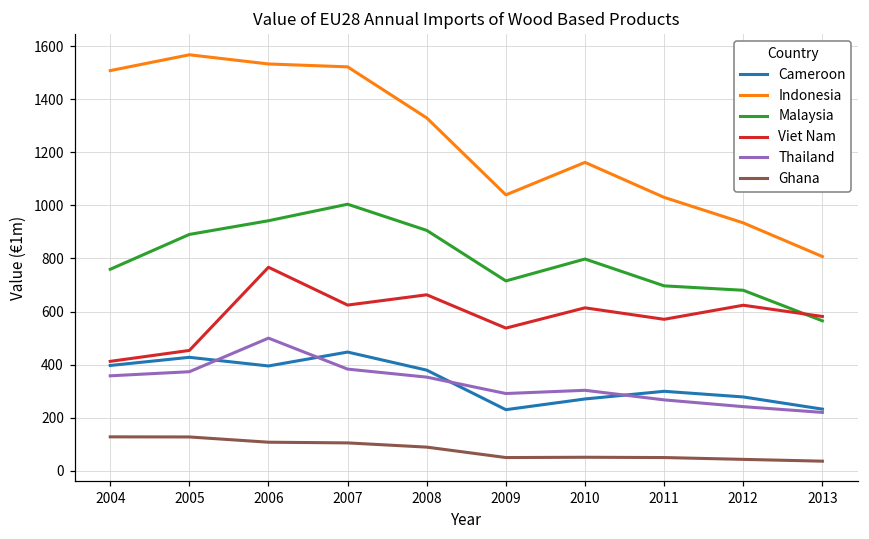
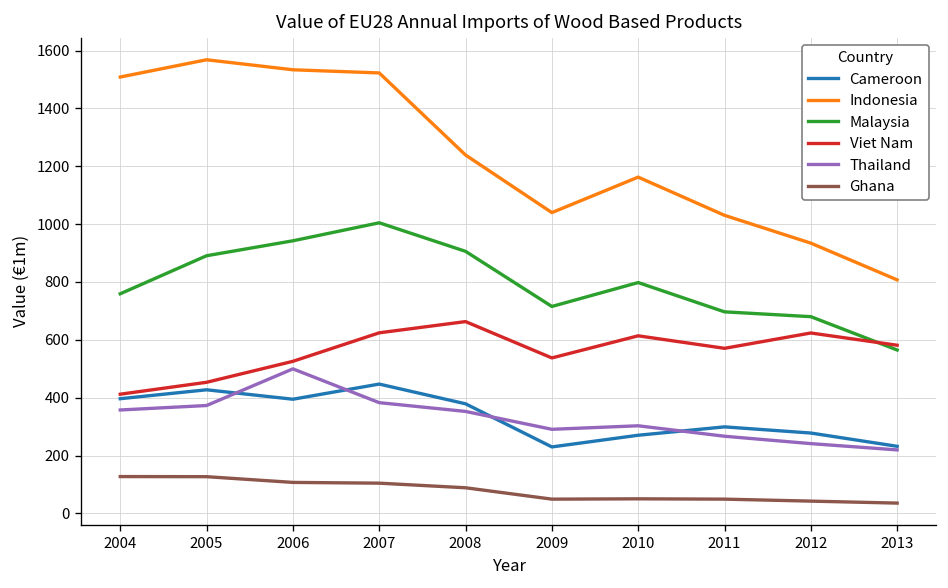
Viet Nam, 2006: 770 -> 530
Indonesia, 2008: 1330 -> 1240
